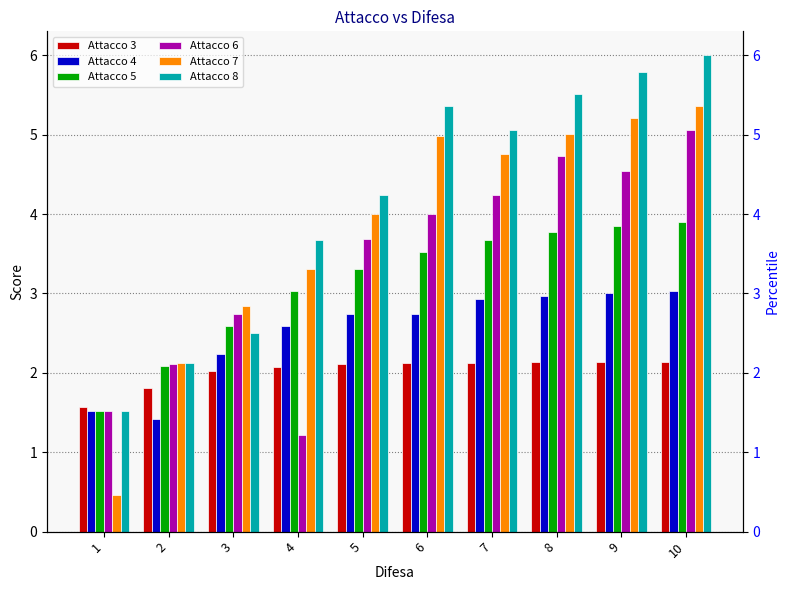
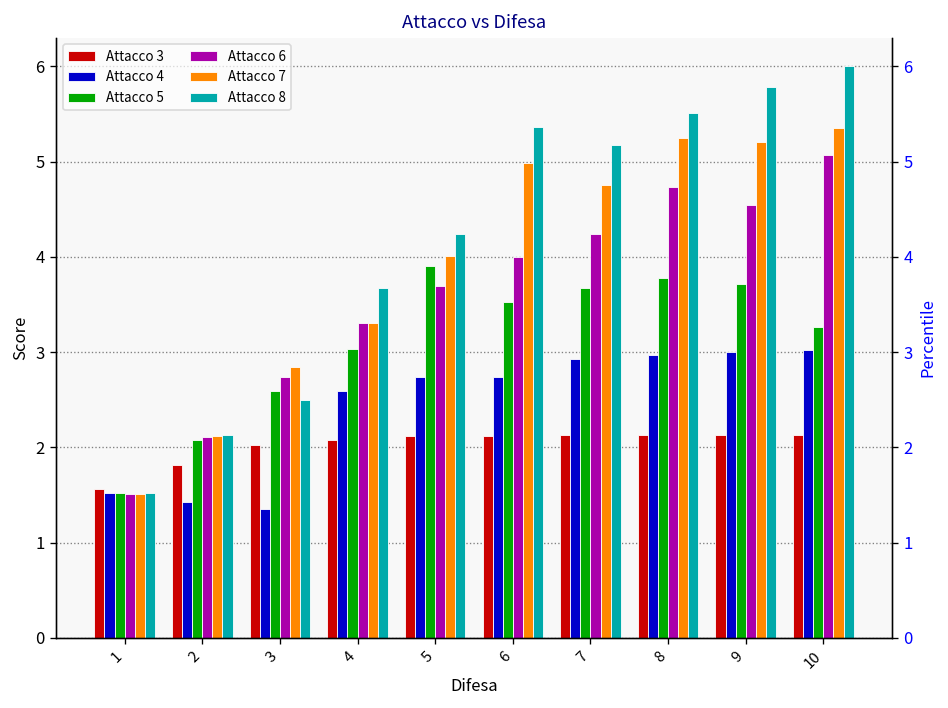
Attacco 7, 1: 0.5 -> 1.5
Attacco 4, 3: 2.2 -> 1.4
Attacco 6, 4: 1.2 -> 3.3
Attacco 5, 5: 3.3 -> 3.9
Attacco 8, 7: 5.1 -> 5.2
Attacco 7, 8: 5.0 -> 5.2
Attacco 5, 9: 3.9 -> 3.7
Attacco 5, 10: 3.9 -> 3.3
